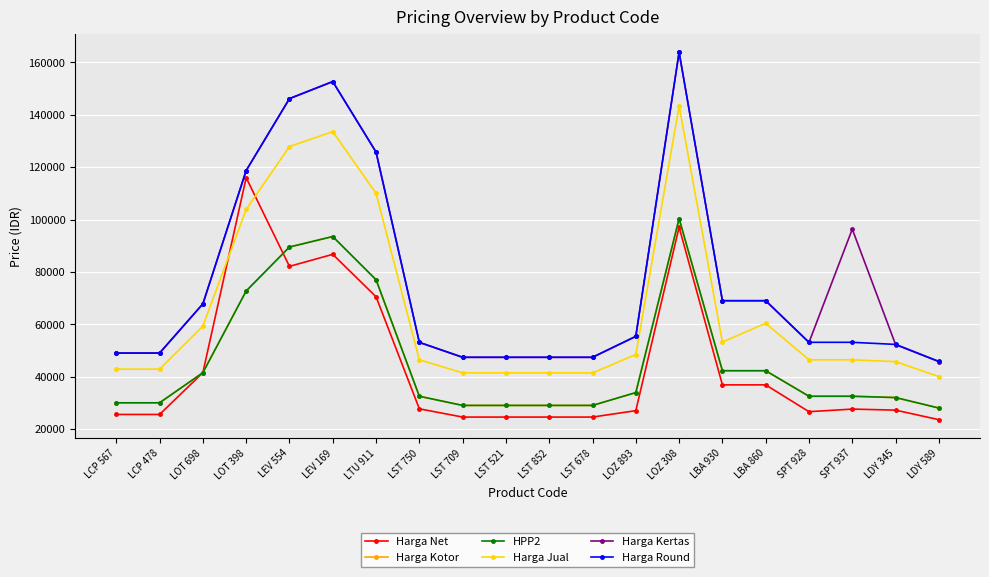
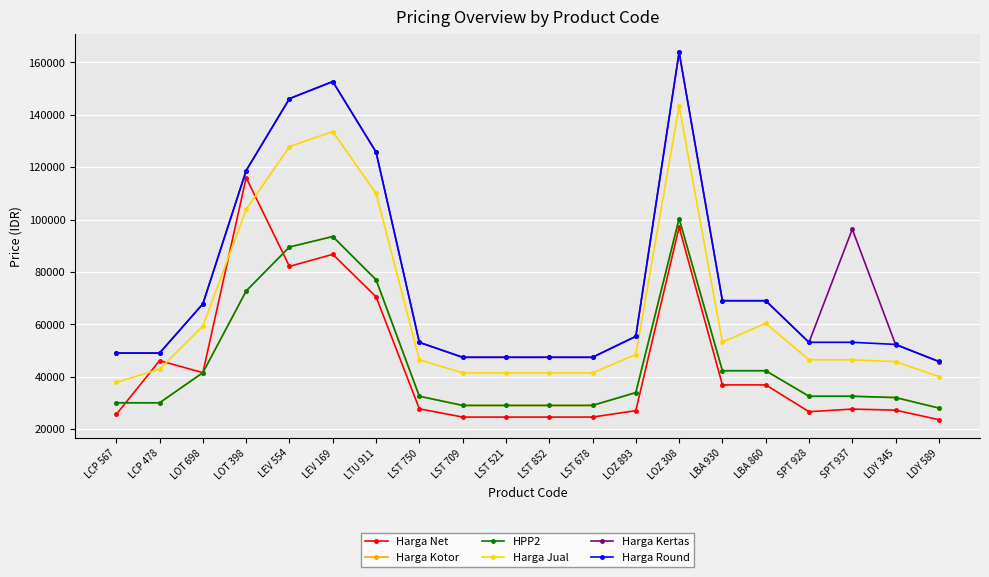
Harga Jual, LCP 567: 43000 -> 38000
Harga Net, LCP 478: 26000 -> 46000
